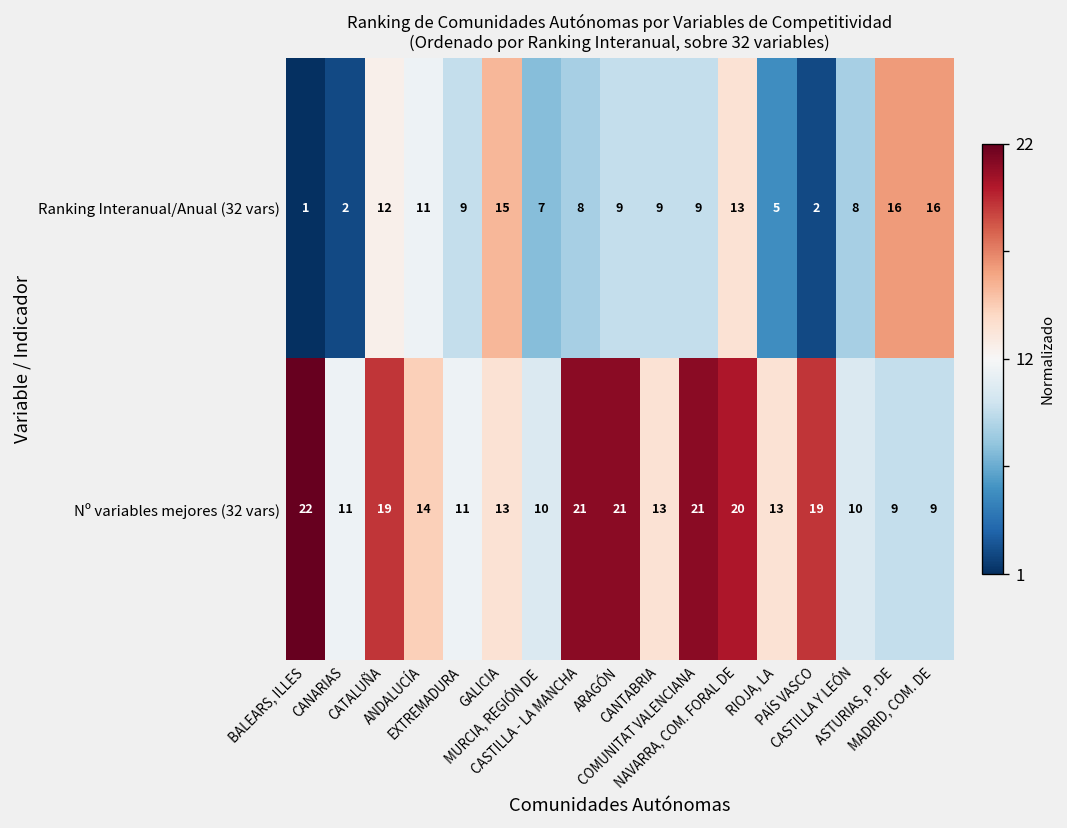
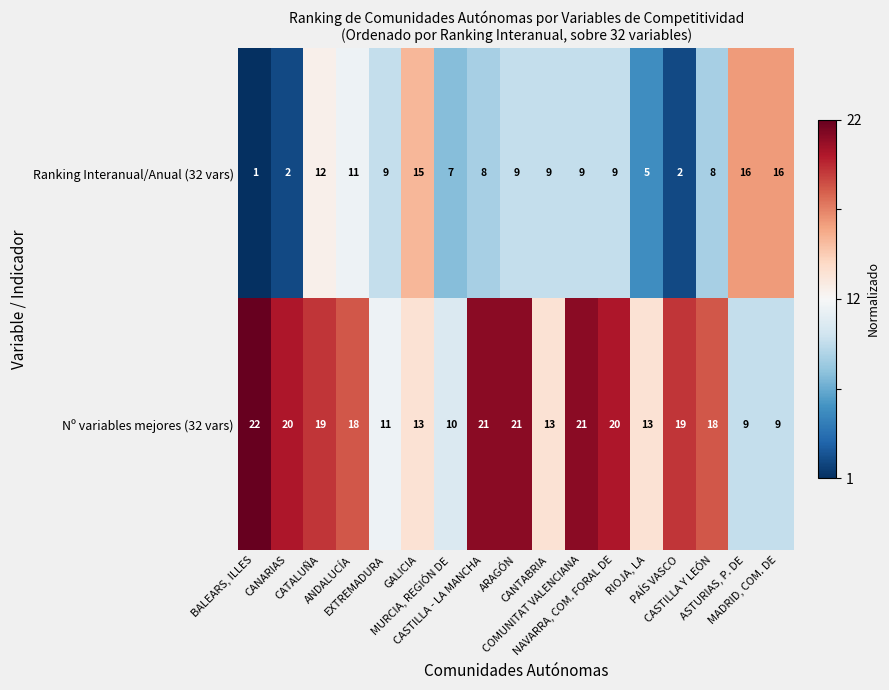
Ranking Interanual/Anual (32 vars), NAVARRA, COM. FORAL DE: 13 -> 9
Nº variables mejores (32 vars), CANARIAS: 11 -> 20
Nº variables mejores (32 vars), ANDALUCÍA: 14 -> 18
Nº variables mejores (32 vars), CASTILLA Y LEÓN: 10 -> 18
